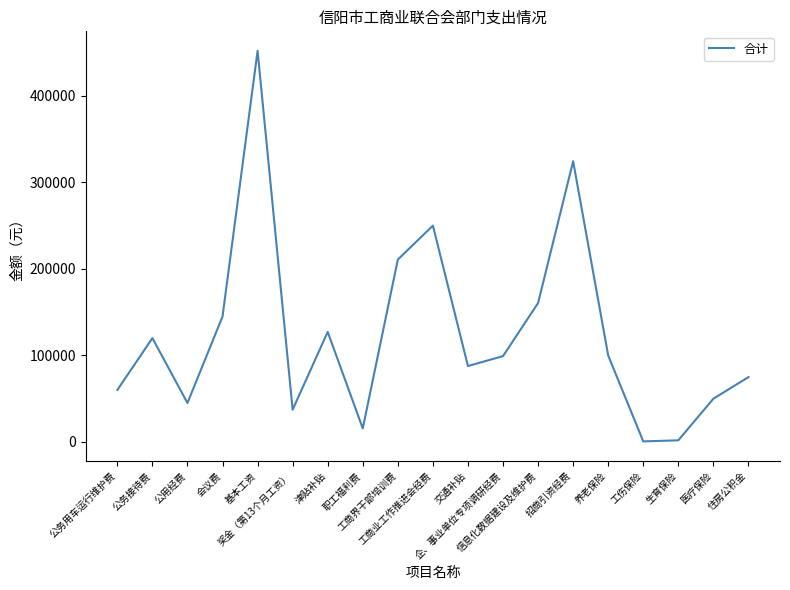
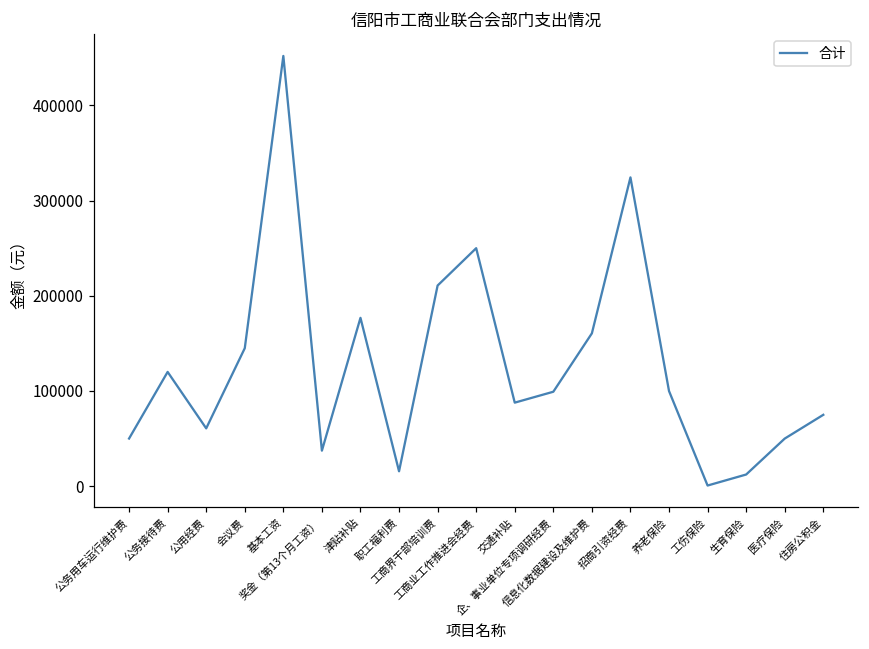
公务用车运行维护费: 60000 -> 50000
公用经费: 50000 -> 60000
津贴补贴: 130000 -> 180000
生育保险: 0 -> 10000
